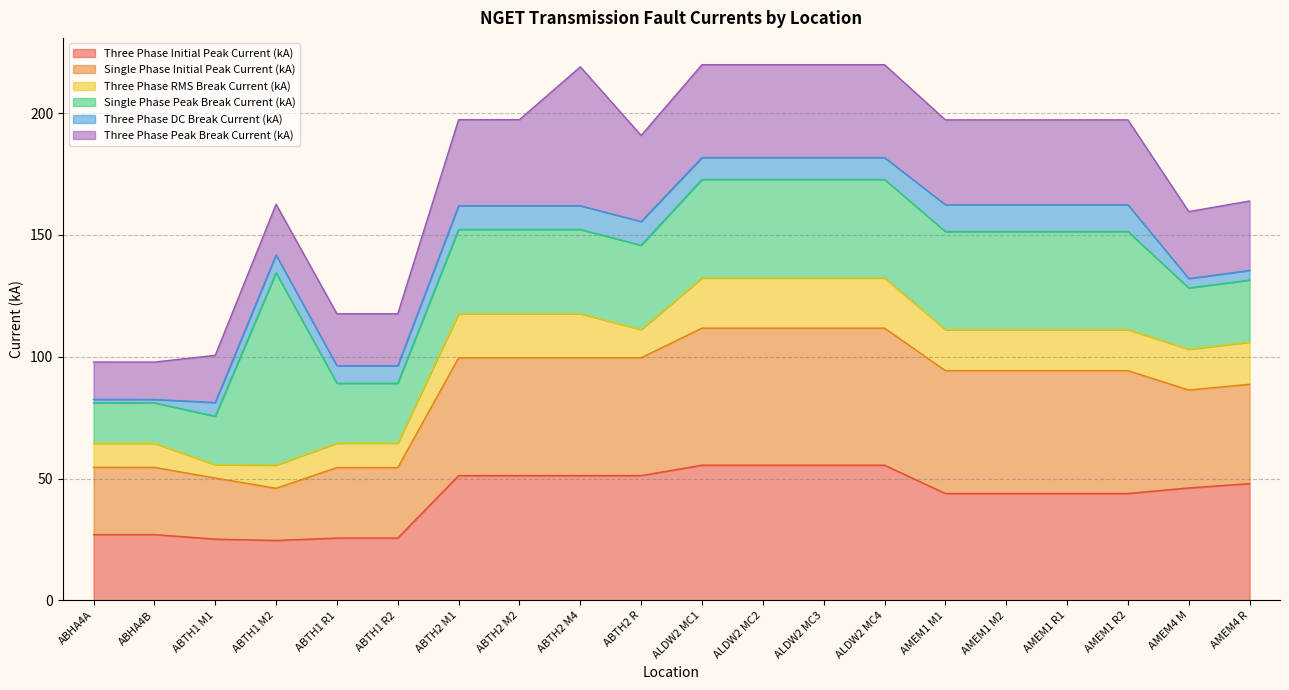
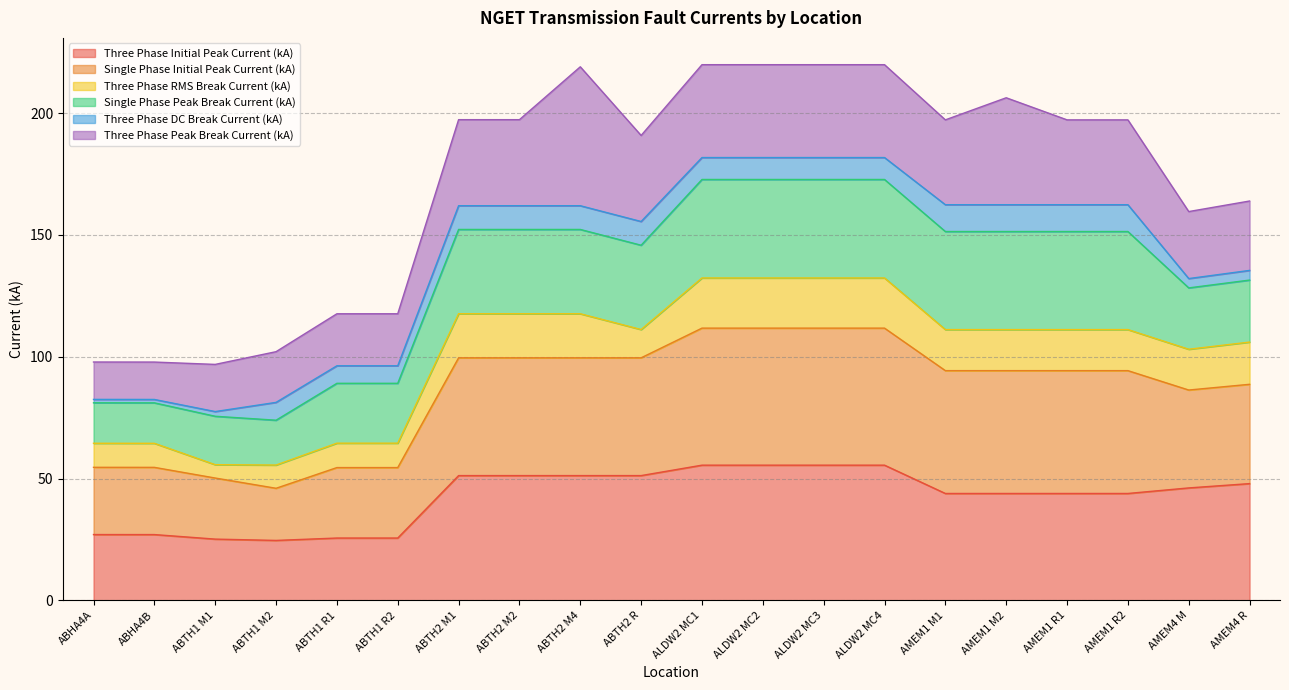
Three Phase DC Break Current (kA), ABTH1 M1: 6 -> 2
Single Phase Peak Break Current (kA), ABTH1 M2: 79 -> 18
Three Phase Peak Break Current (kA), AMEM1 M2: 35 -> 44
